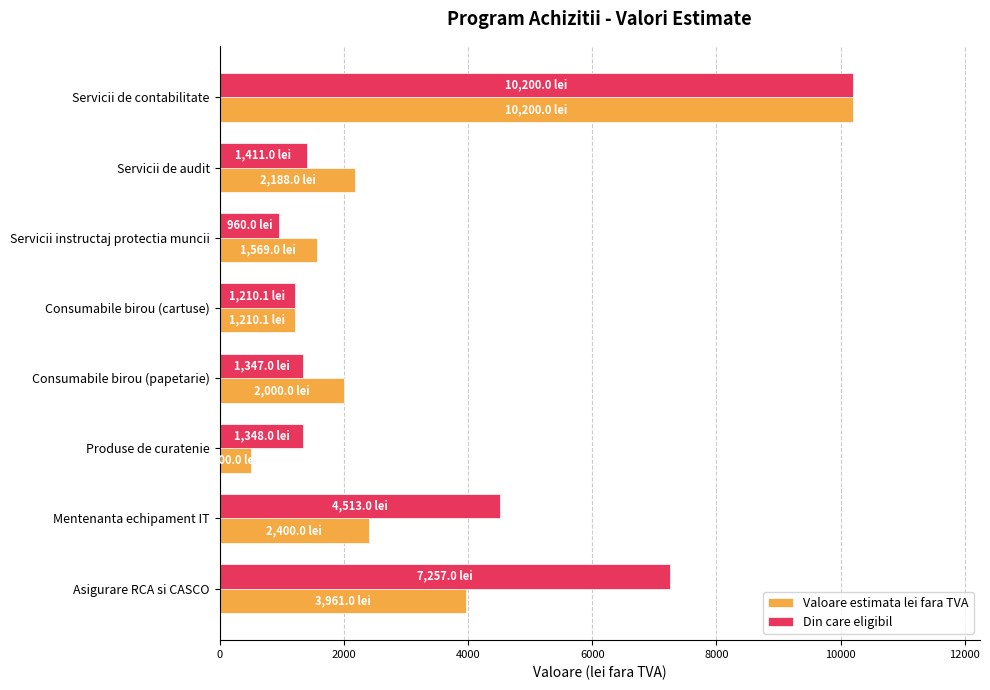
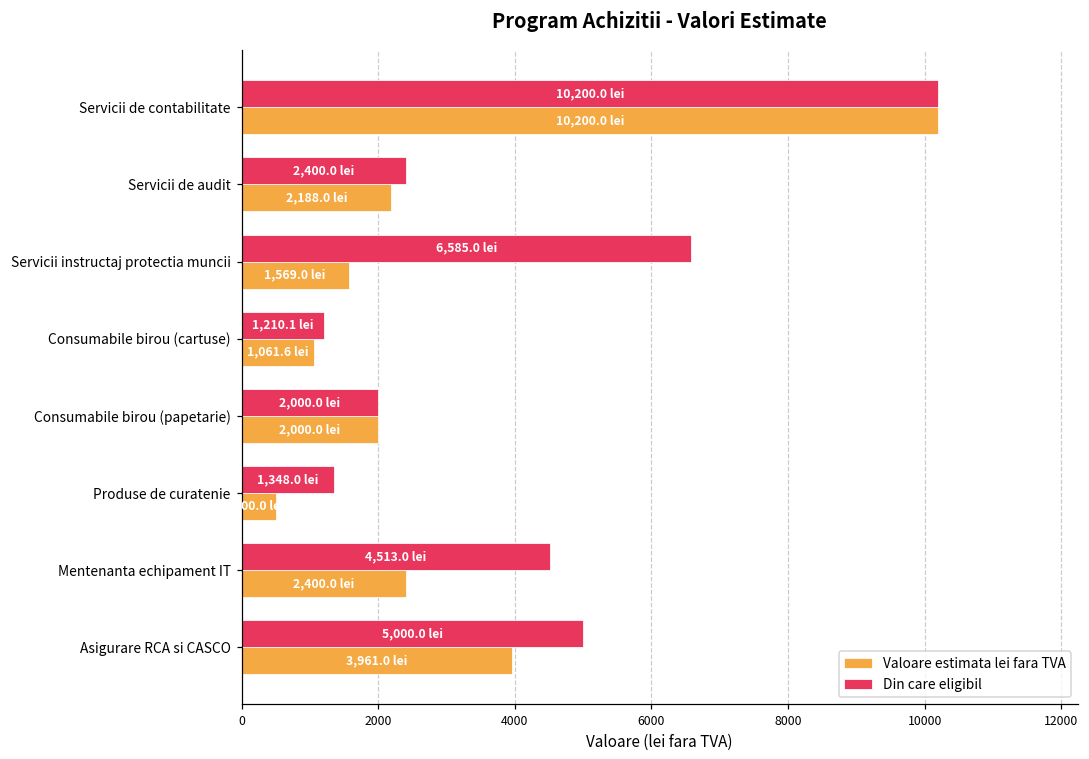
Din care eligibil, Servicii de audit: 1,411.0 -> 2,400.0
Din care eligibil, Servicii instructaj protectia muncii: 960.0 -> 6,585.0
Valoare estimata lei fara TVA, Consumabile birou (cartuse): 1,210.1 -> 1,061.6
Din care eligibil, Consumabile birou (papetarie): 1,347.0 -> 2,000.0
Din care eligibil, Asigurare RCA si CASCO: 7,257.0 -> 5,000.0
